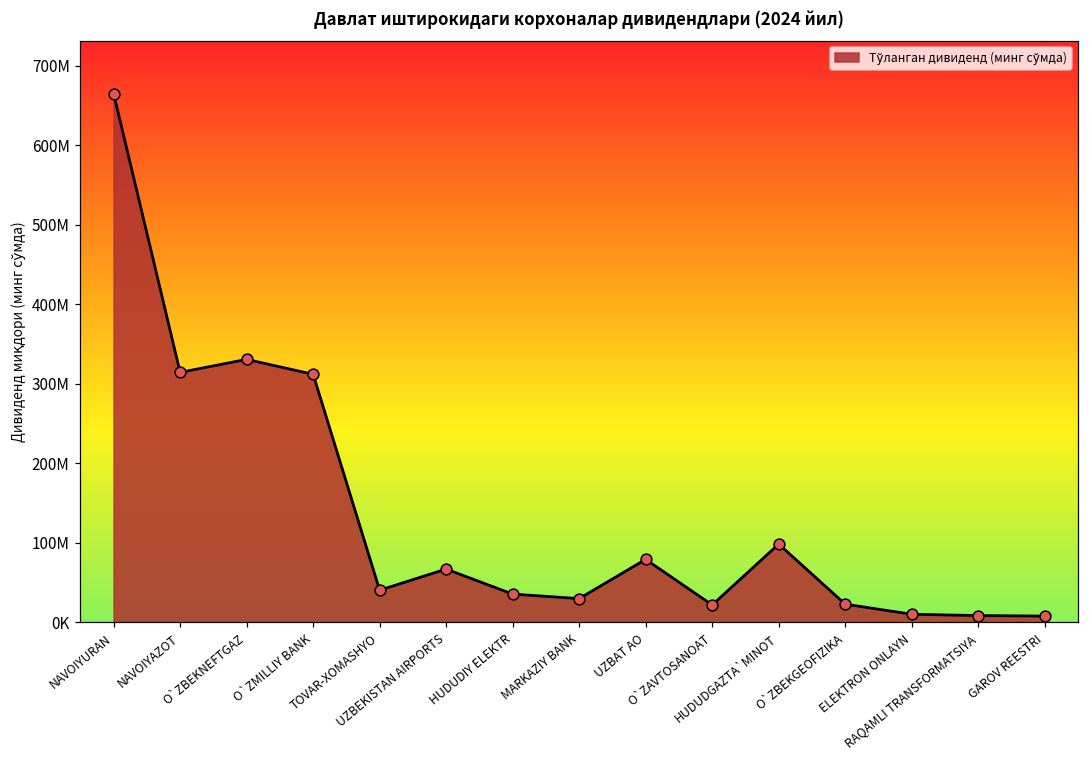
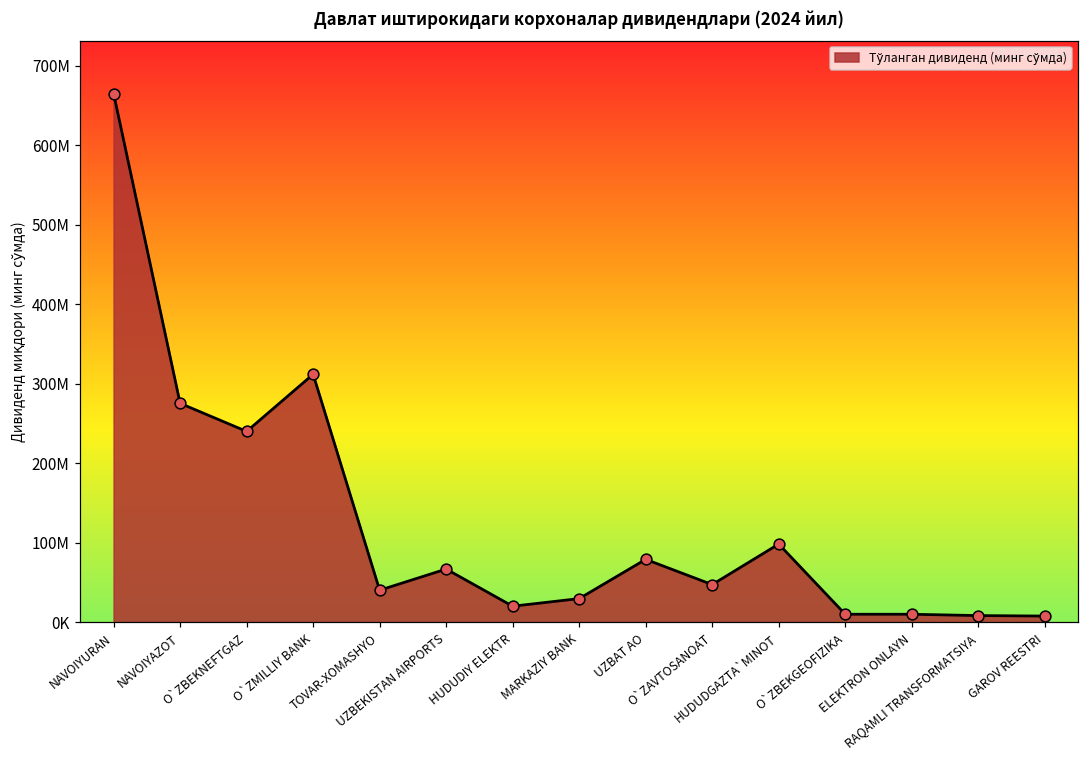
NAVOIYAZOT: 310000000 -> 280000000
O`ZBEKNEFTGAZ: 330000000 -> 240000000
HUDUDIY ELEKTR: 40000000 -> 20000000
O`ZAVTOSANOAT: 20000000 -> 50000000
O`ZBEKGEOFIZIKA: 20000000 -> 10000000
